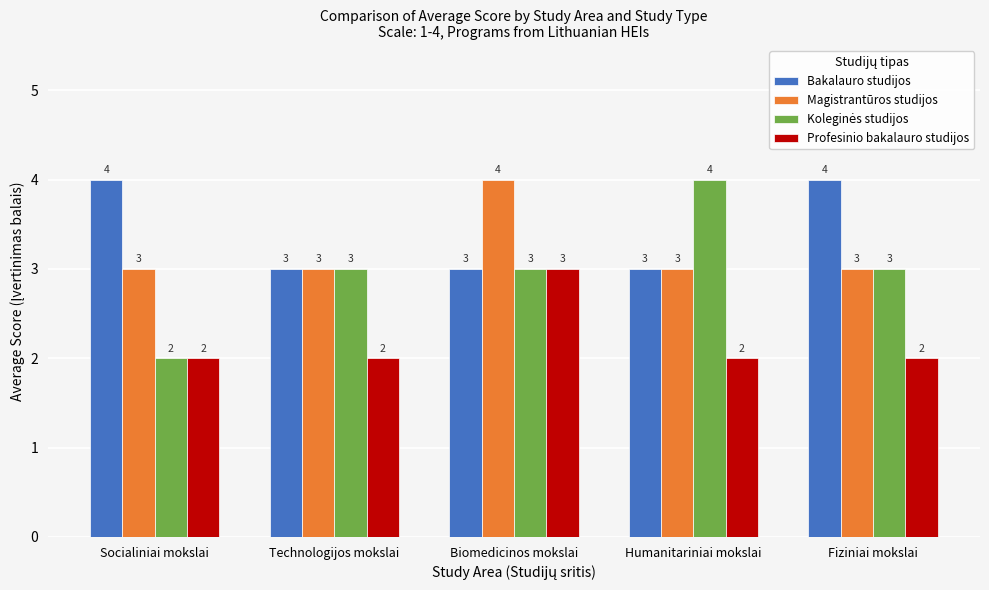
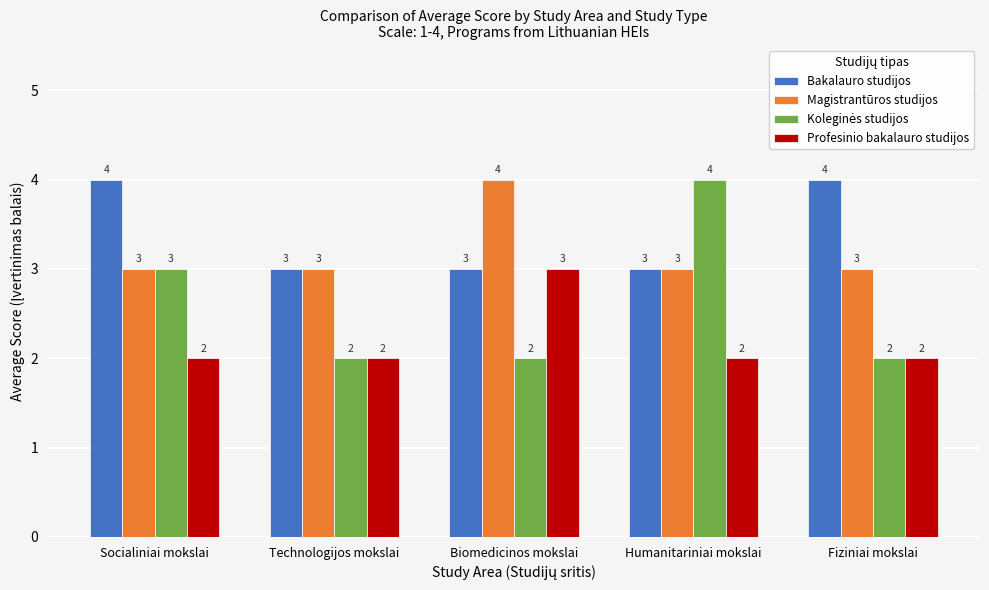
Koleginės studijos, Socialiniai mokslai: 2 -> 3
Koleginės studijos, Technologijos mokslai: 3 -> 2
Koleginės studijos, Biomedicinos mokslai: 3 -> 2
Koleginės studijos, Fiziniai mokslai: 3 -> 2
